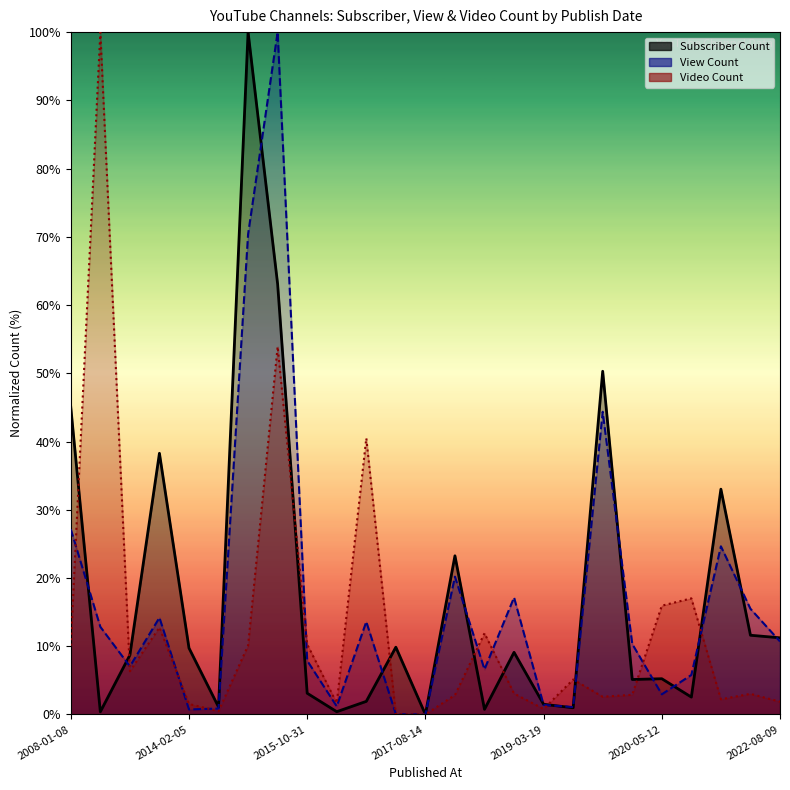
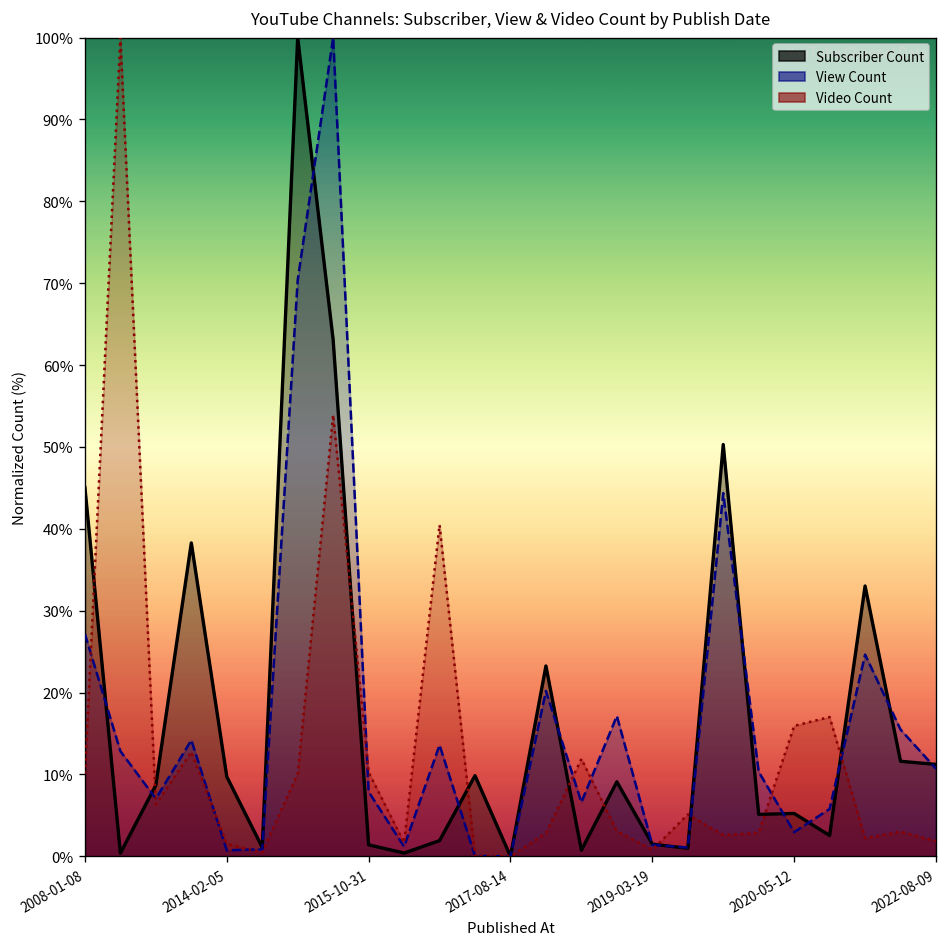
Subscriber Count, 2015-10-31: 3% -> 1%
